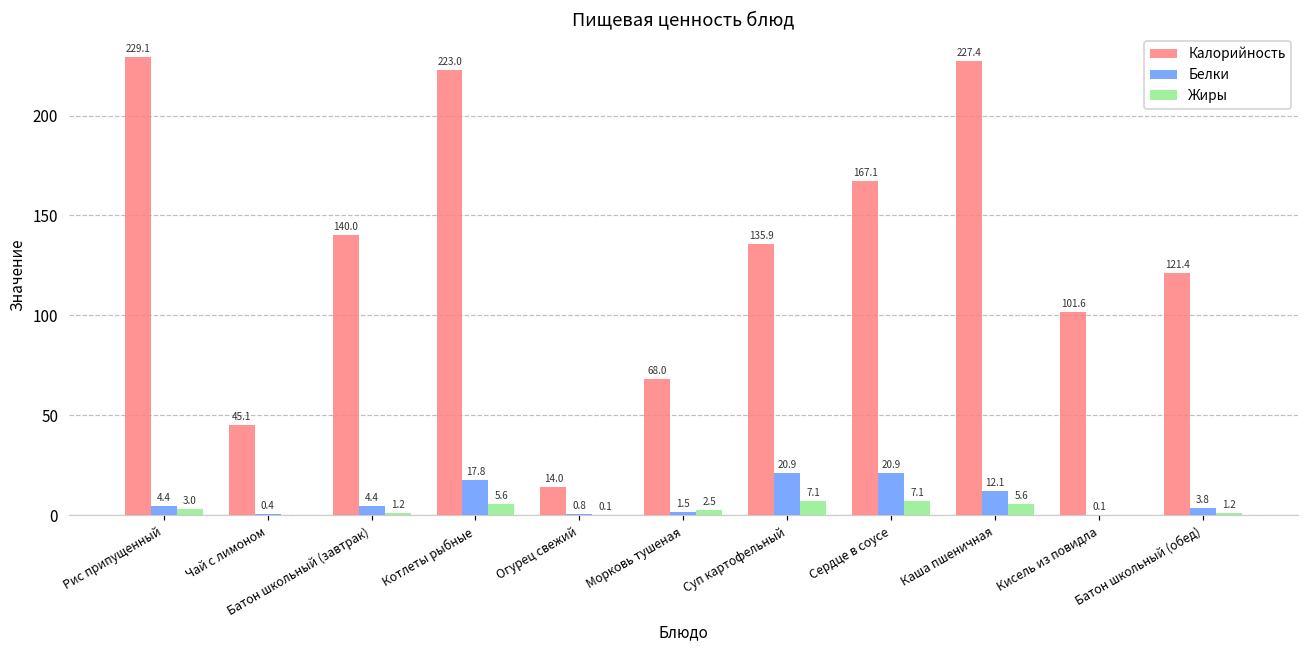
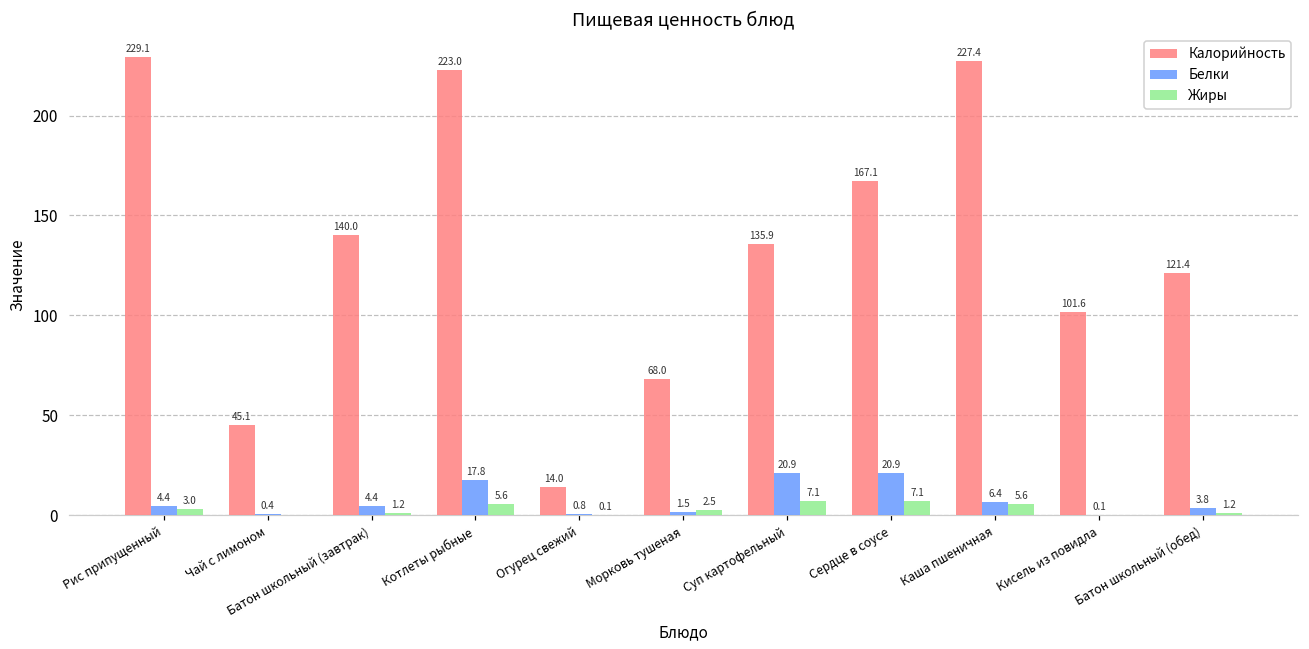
Белки, Каша пшеничная: 12.1 -> 6.4
